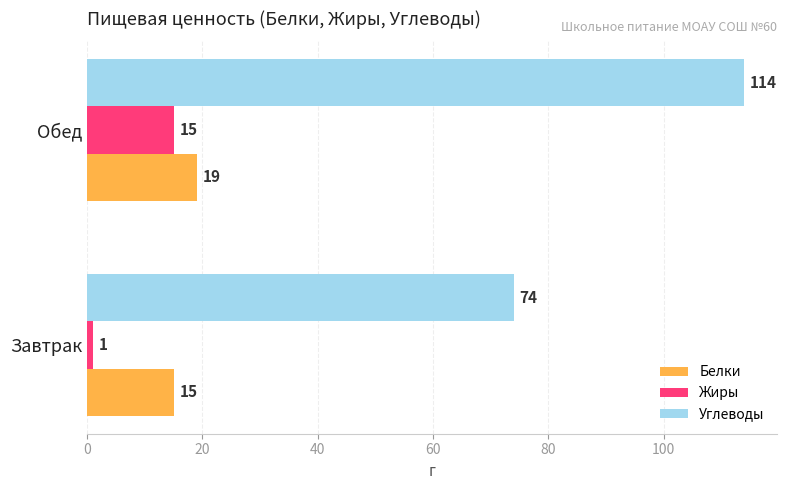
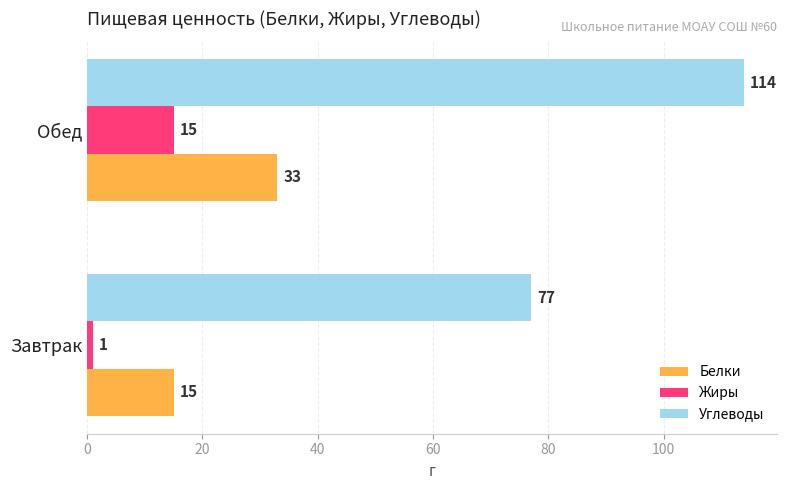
Белки, Обед: 19 -> 33
Углеводы, Завтрак: 74 -> 77
